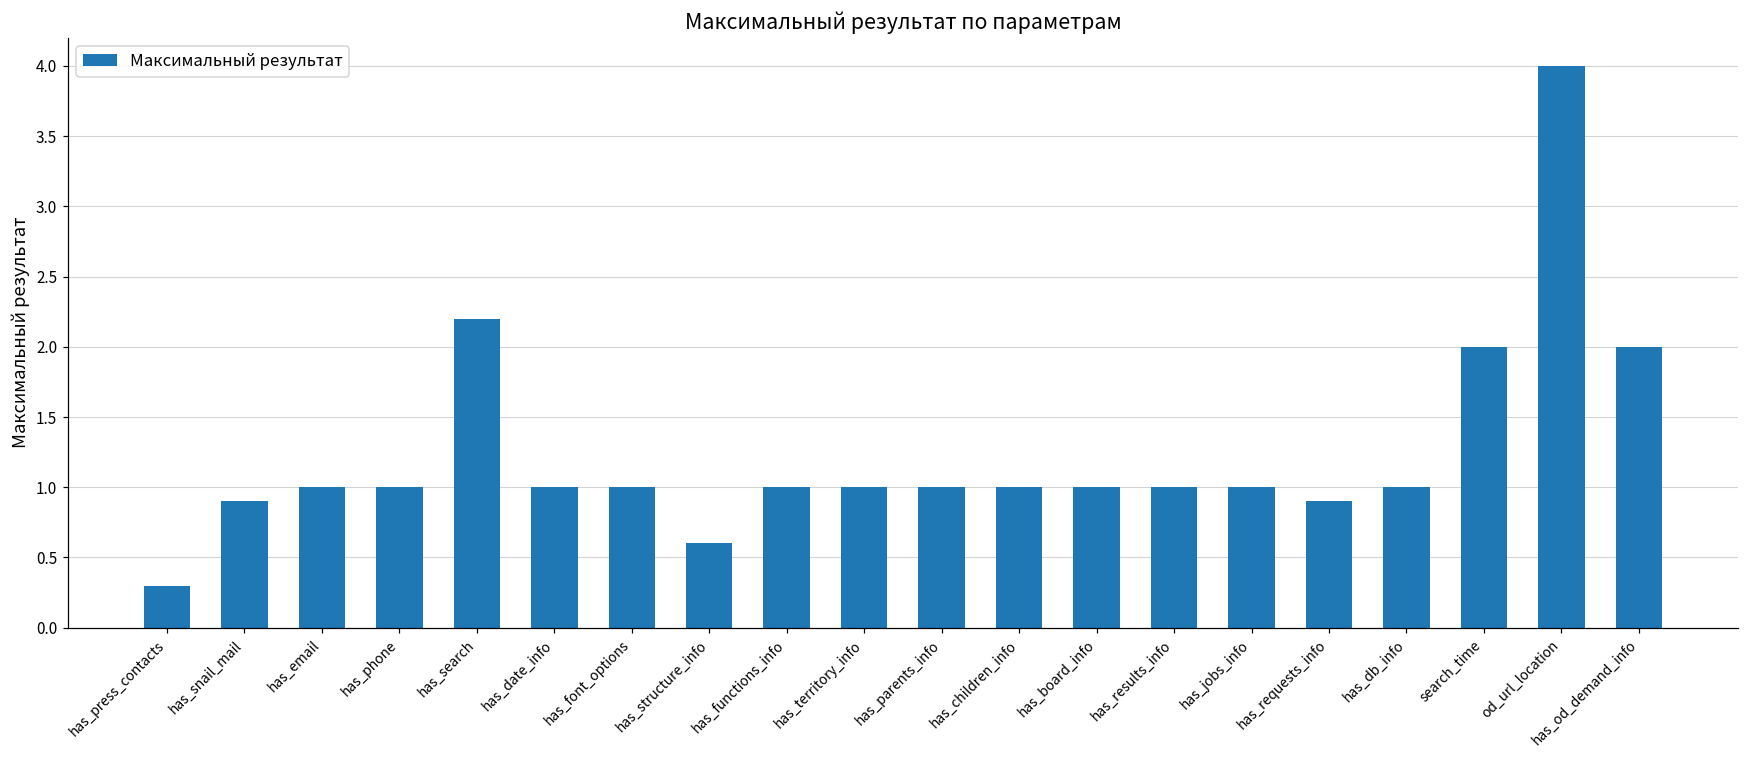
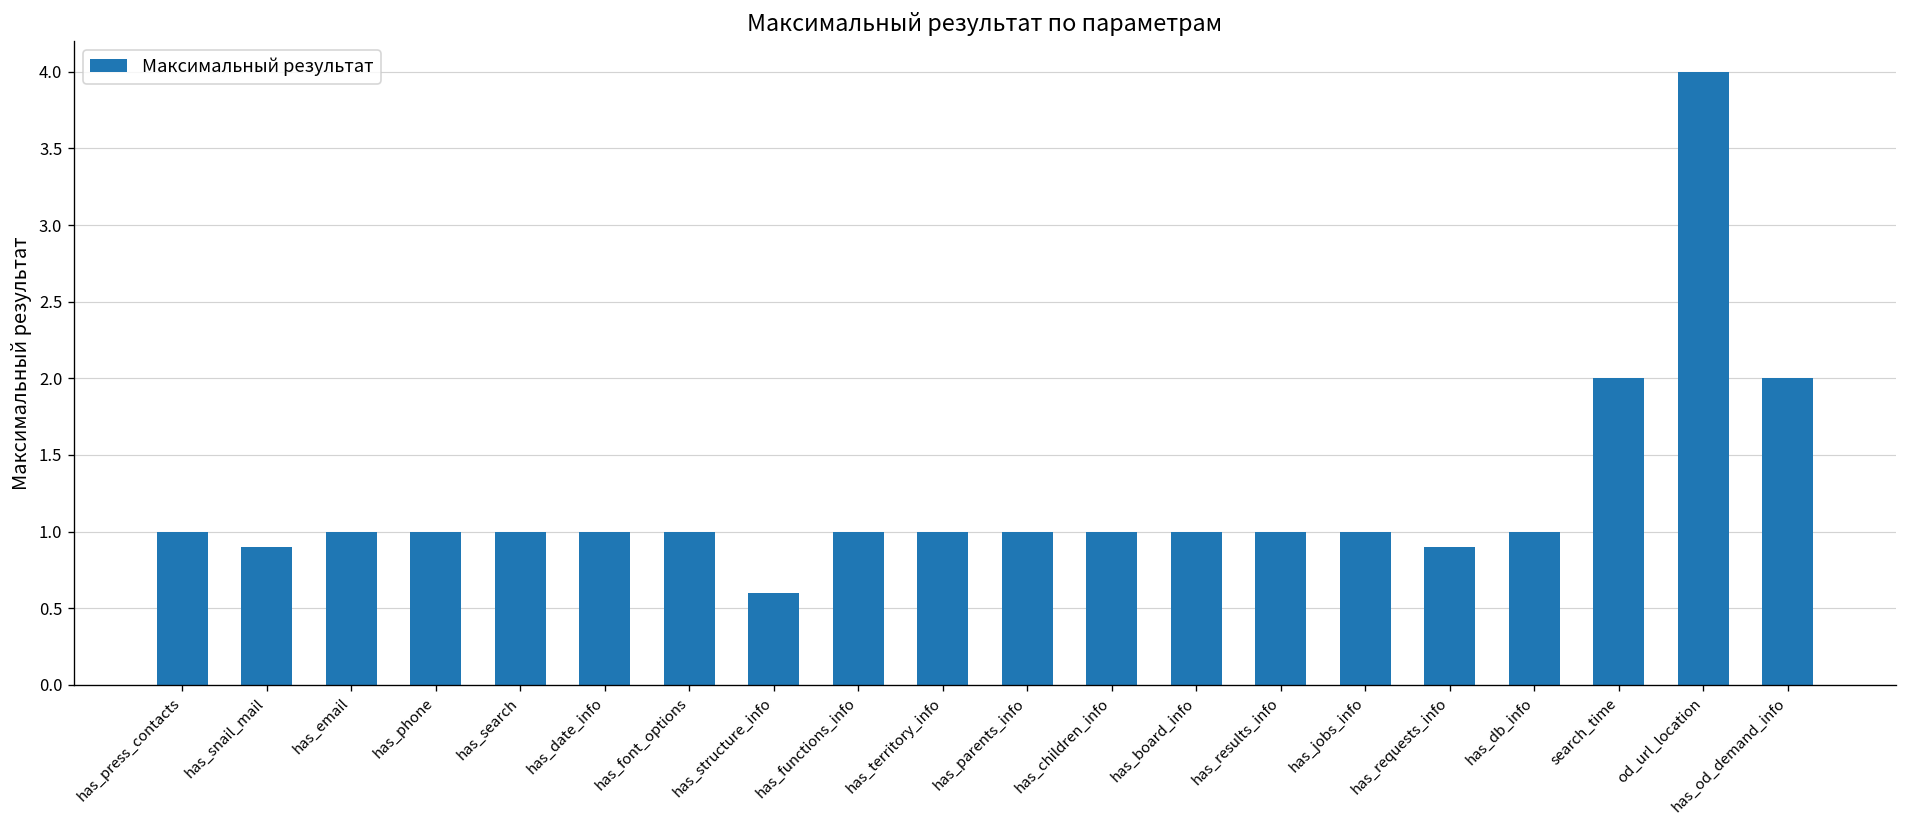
has_press_contacts: 0.3 -> 1.0
has_search: 2.2 -> 1.0
